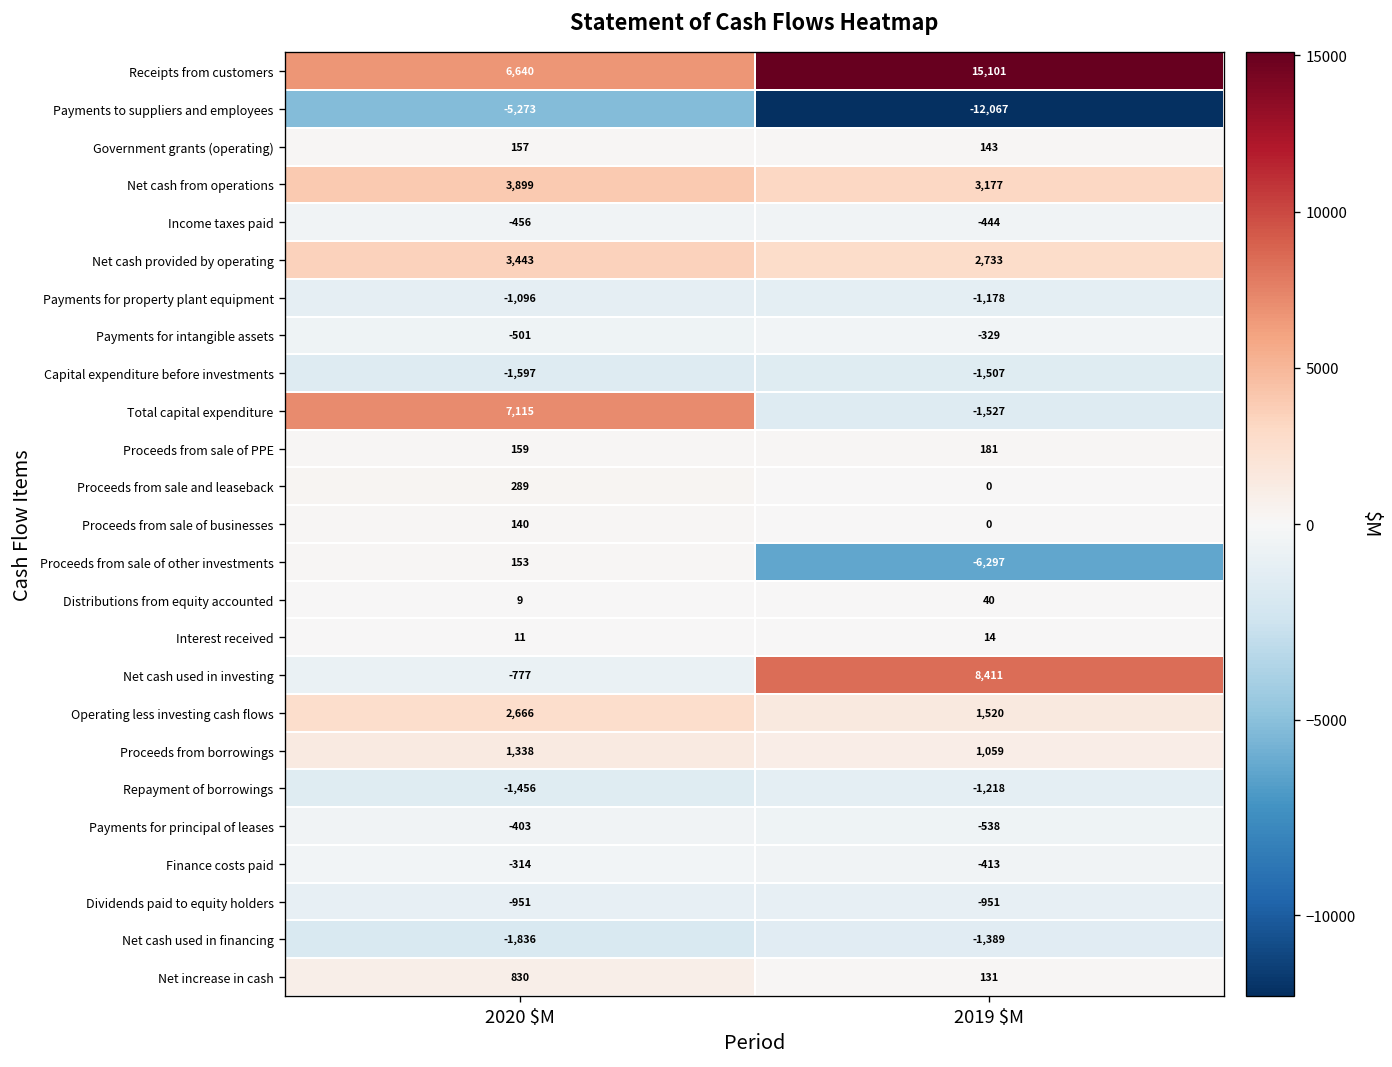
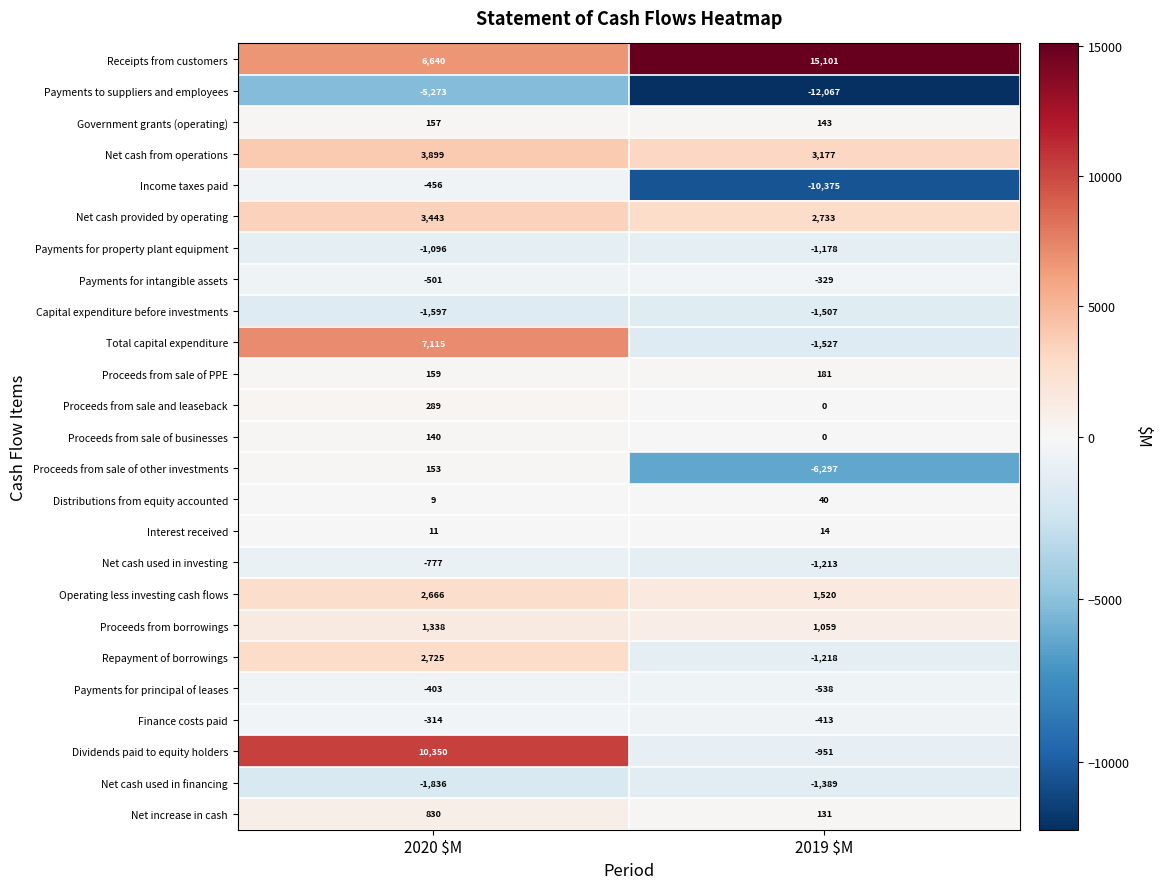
Income taxes paid, 2019 $M: -444 -> -10,375
Net cash used in investing, 2019 $M: 8,411 -> -1,213
Repayment of borrowings, 2020 $M: -1,456 -> 2,725
Dividends paid to equity holders, 2020 $M: -951 -> 10,350
